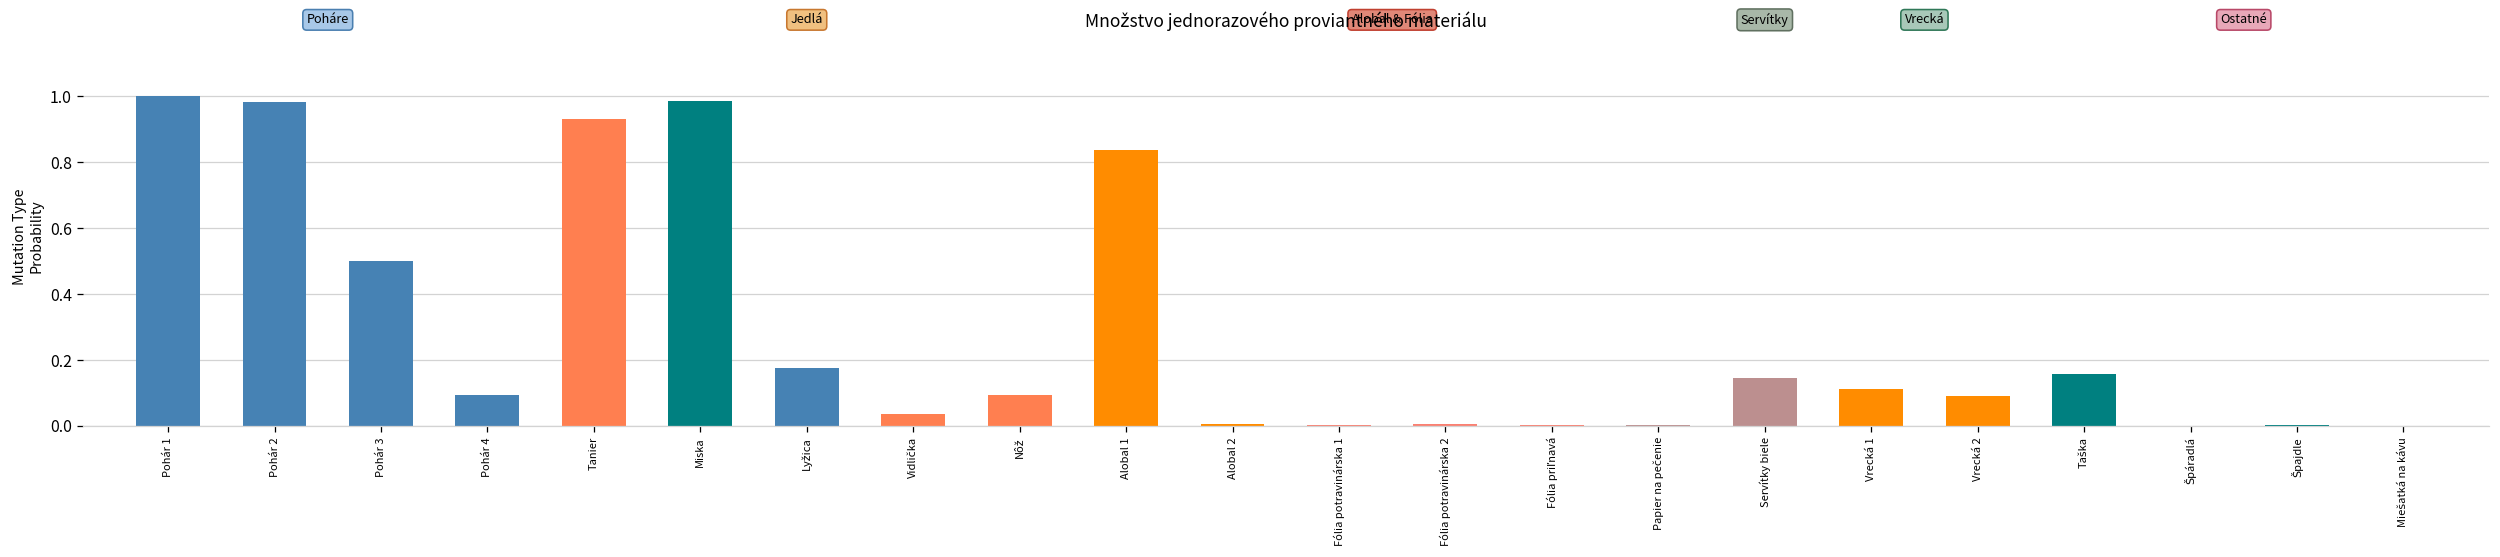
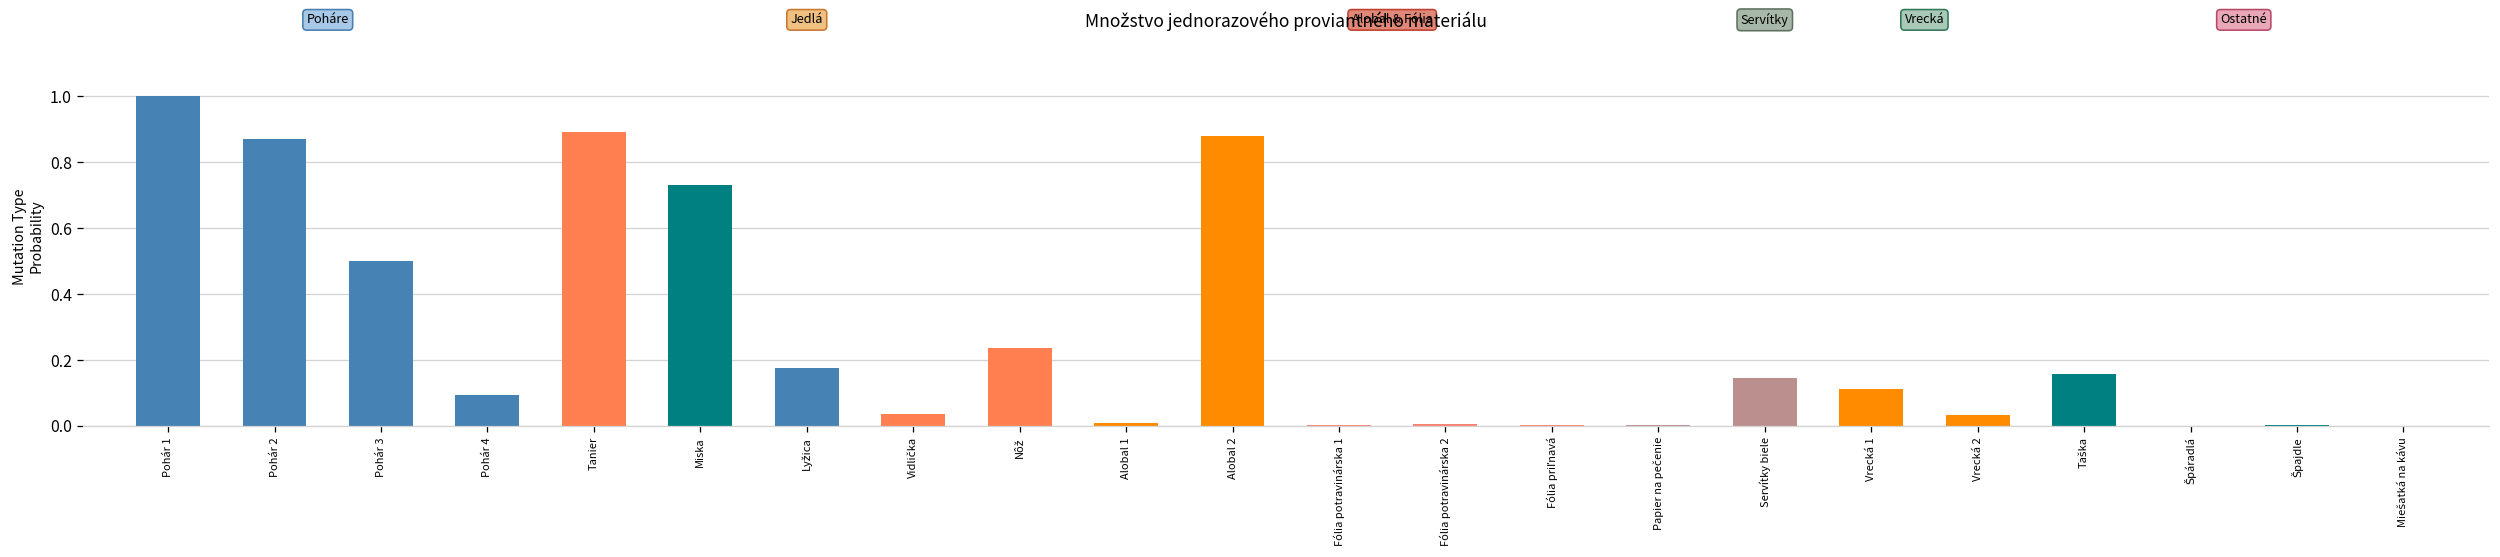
Pohár 2: 0.98 -> 0.87
Tanier: 0.93 -> 0.89
Miska: 0.98 -> 0.73
Nôž: 0.09 -> 0.24
Alobal 1: 0.83 -> 0.01
Alobal 2: 0.00 -> 0.88
Vrecká 2: 0.09 -> 0.03
